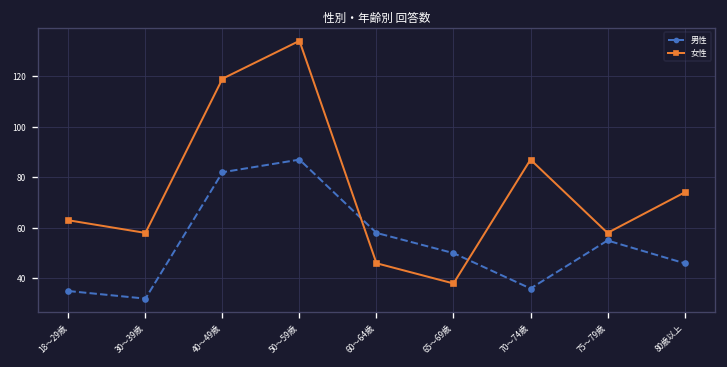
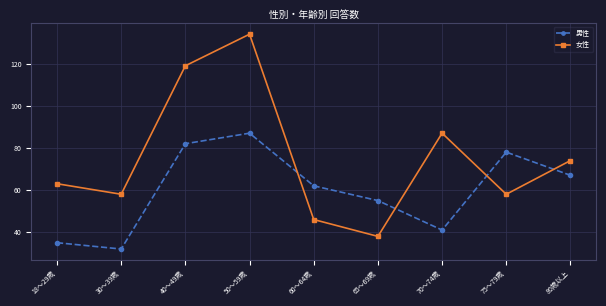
男性, 60～64歳: 58 -> 62
男性, 65～69歳: 50 -> 55
男性, 70～74歳: 36 -> 41
男性, 75～79歳: 55 -> 78
男性, 80歳以上: 46 -> 67
